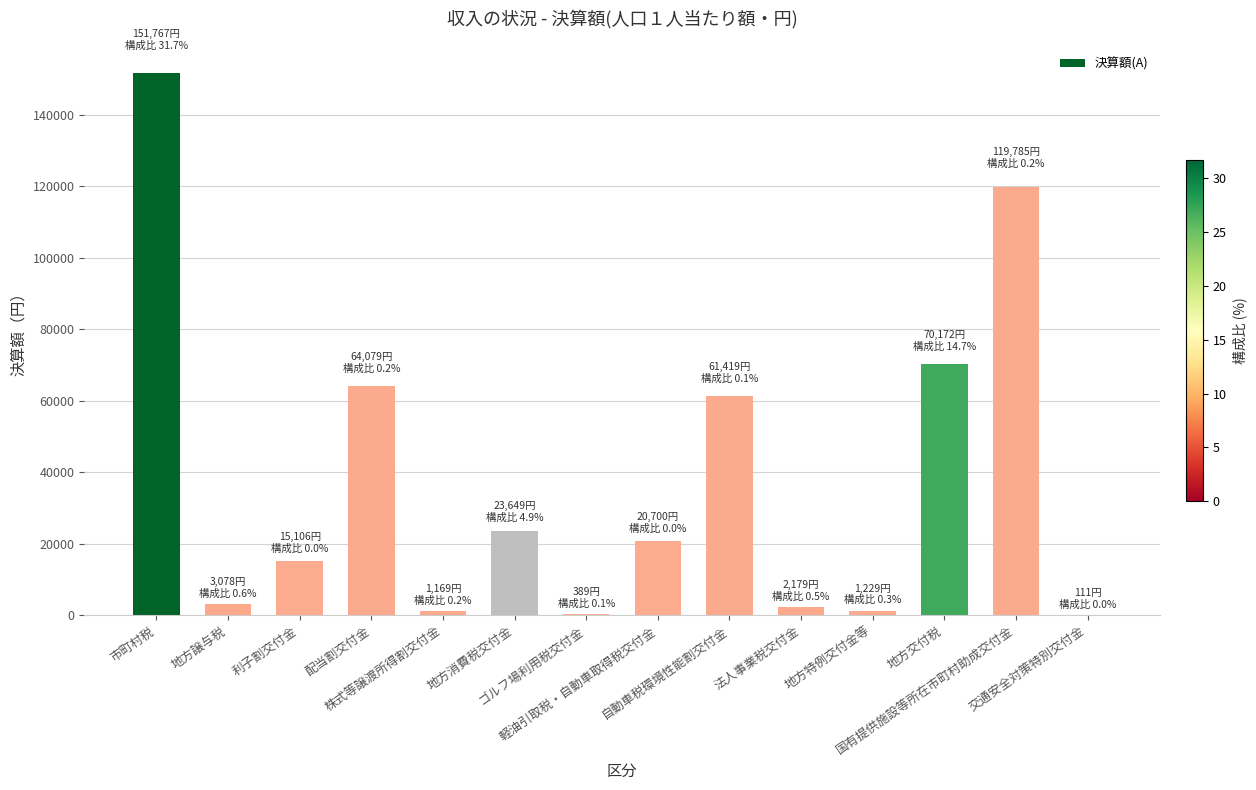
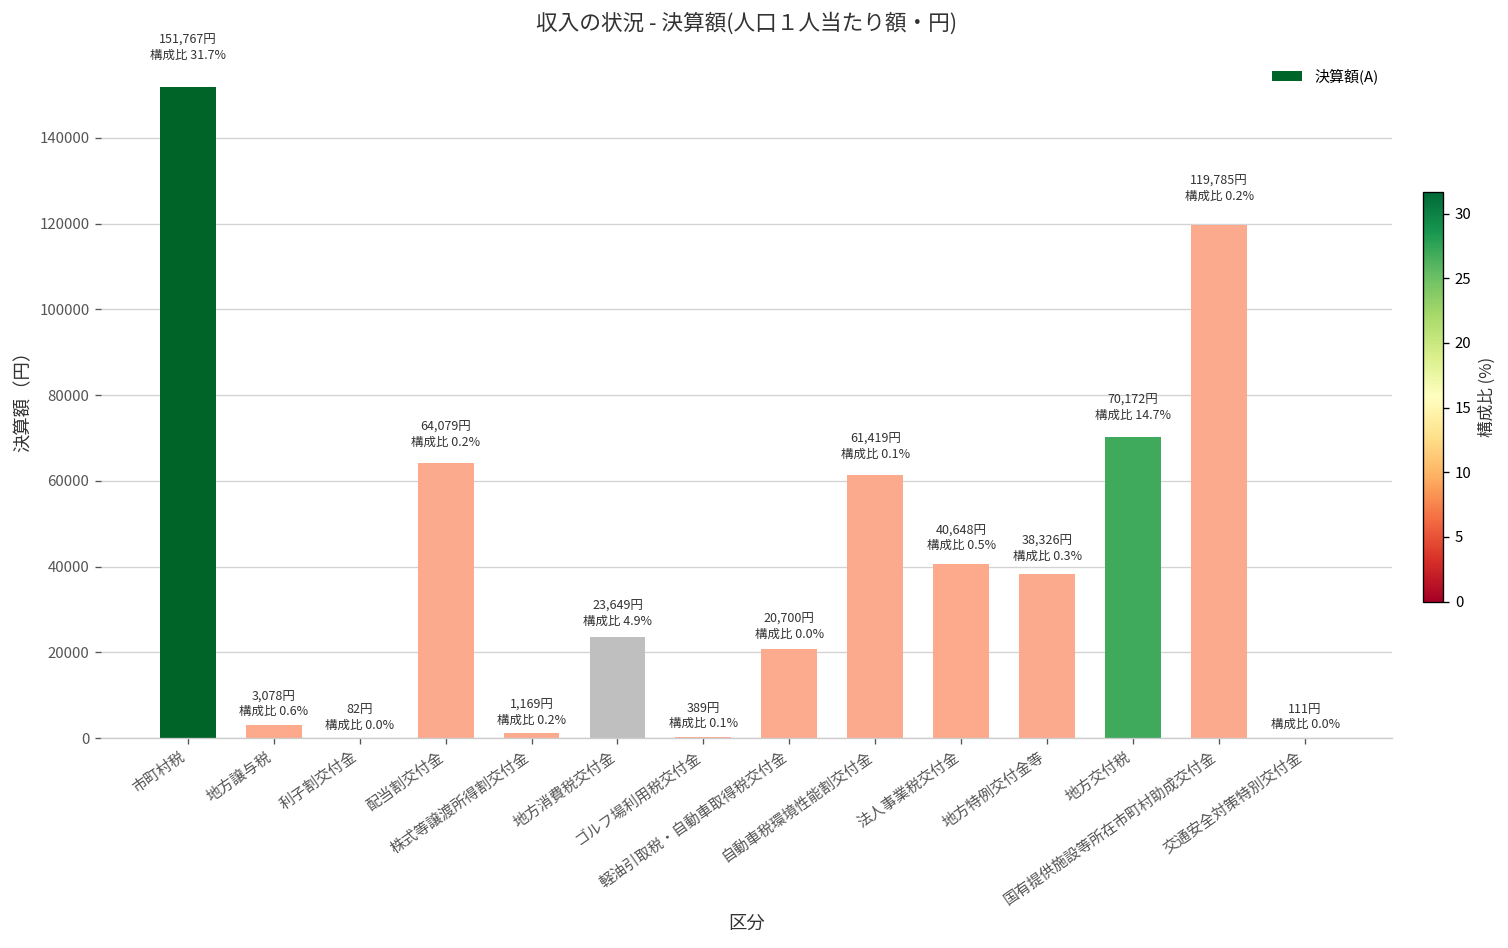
利子割交付金: 15,106円 -> 82円
法人事業税交付金: 2,179円 -> 40,648円
地方特例交付金等: 1,229円 -> 38,326円
